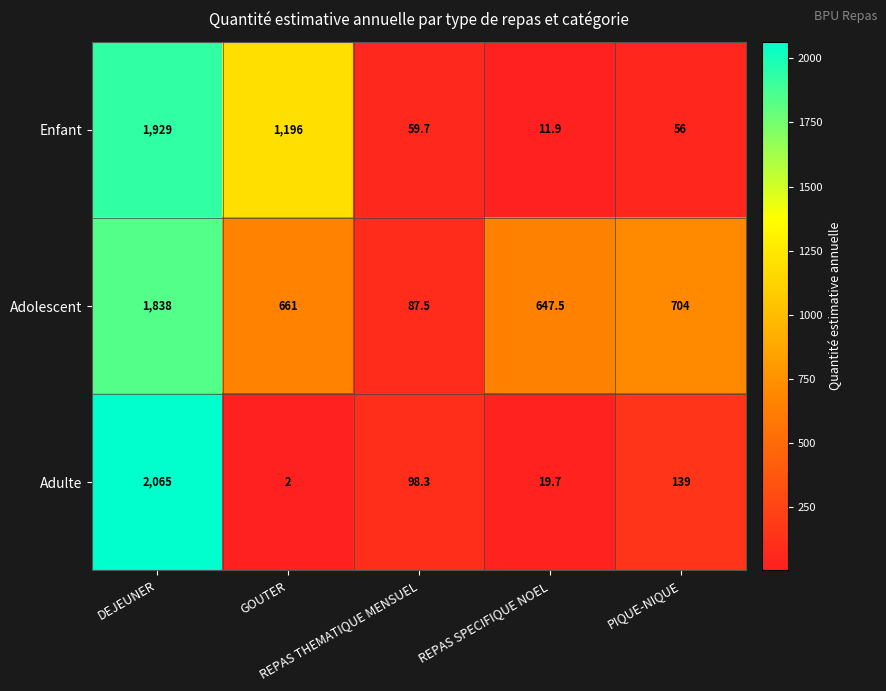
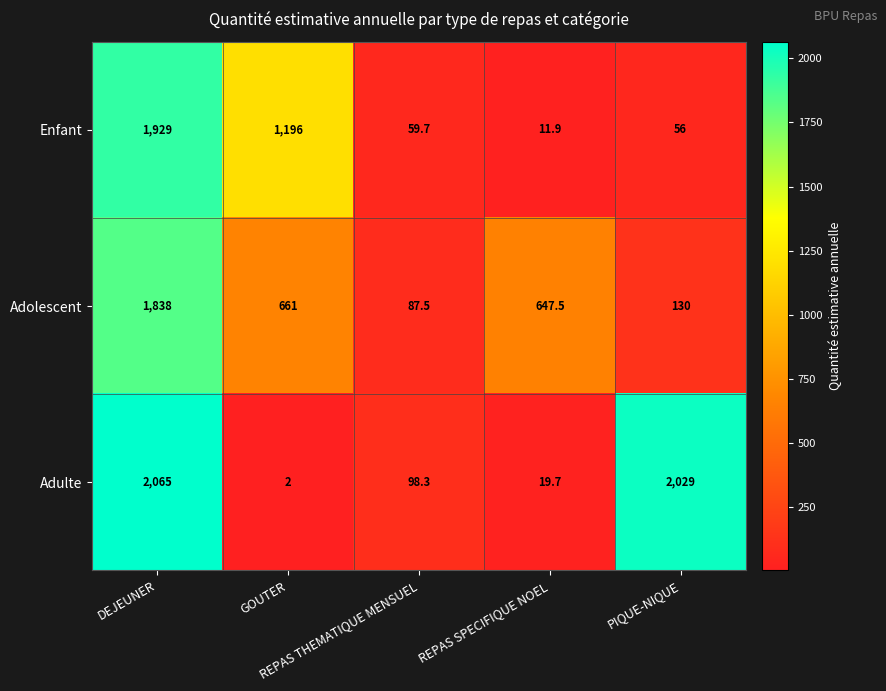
Adolescent, PIQUE-NIQUE: 704 -> 130
Adulte, PIQUE-NIQUE: 139 -> 2,029
